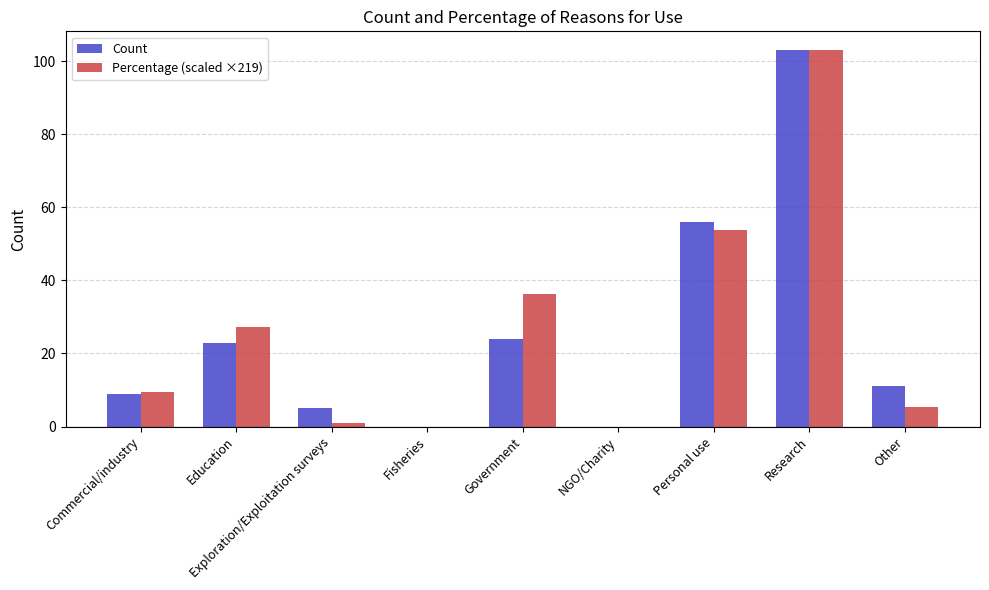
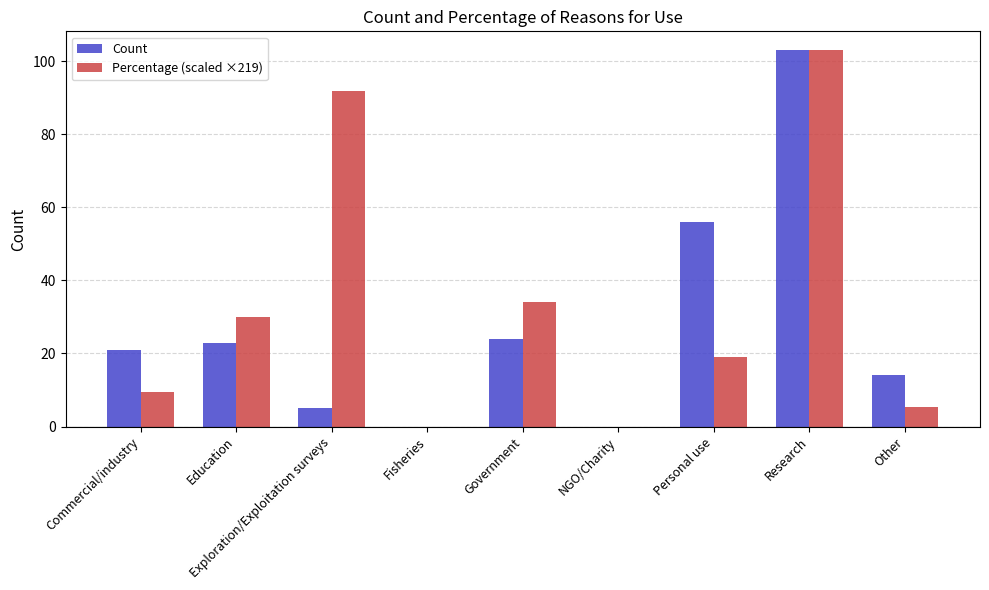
Count, Commercial/industry: 9 -> 21
Percentage (scaled ×219), Education: 27 -> 30
Percentage (scaled ×219), Exploration/Exploitation surveys: 1 -> 92
Percentage (scaled ×219), Government: 36 -> 34
Percentage (scaled ×219), Personal use: 54 -> 19
Count, Other: 11 -> 14
